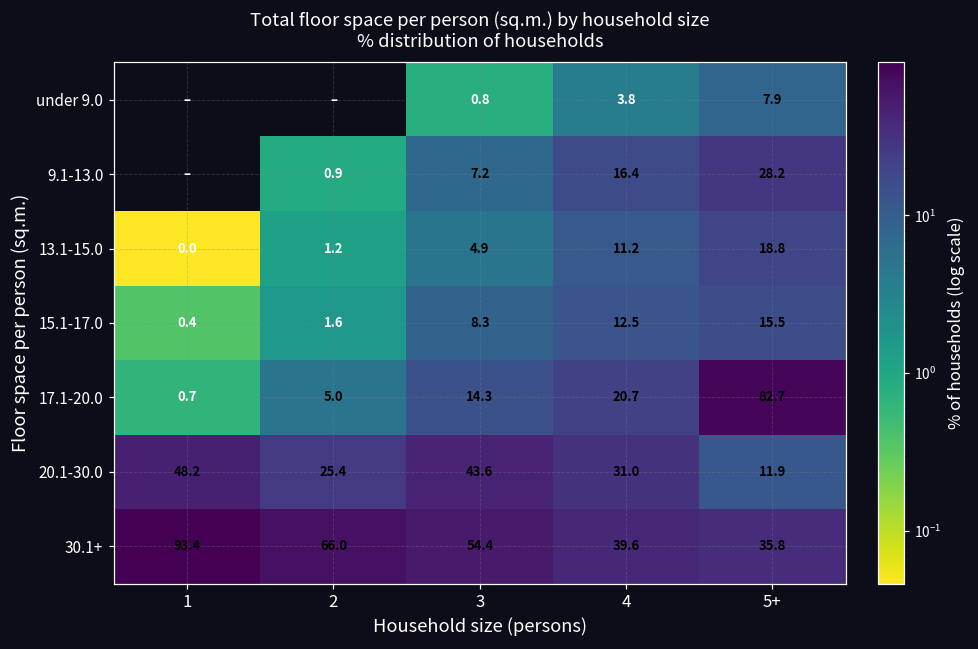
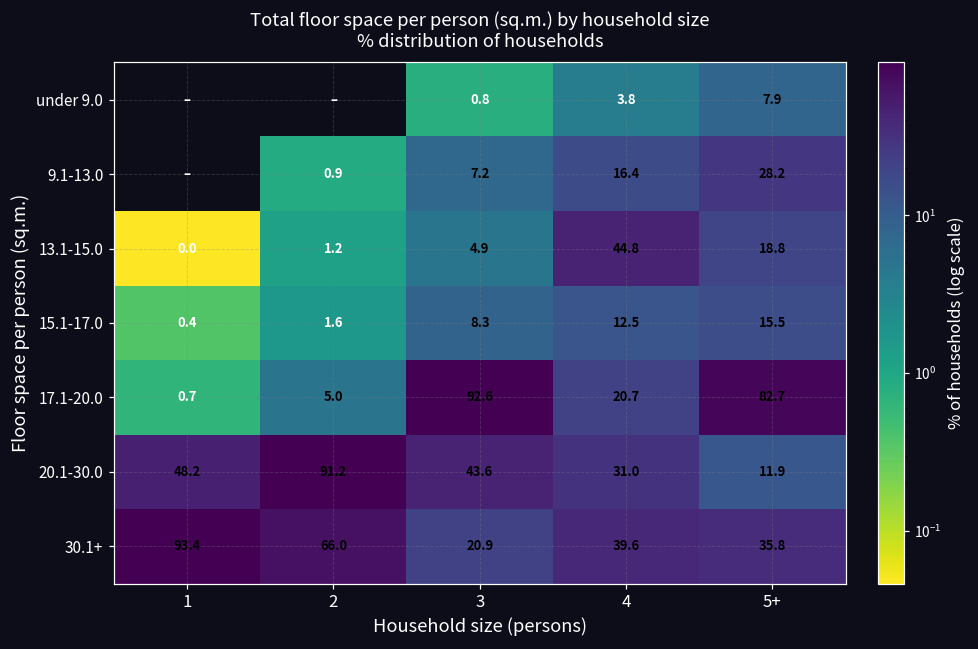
13.1-15.0, 4: 11.2 -> 44.8
17.1-20.0, 3: 14.3 -> 92.6
20.1-30.0, 2: 25.4 -> 91.2
30.1+, 3: 54.4 -> 20.9
